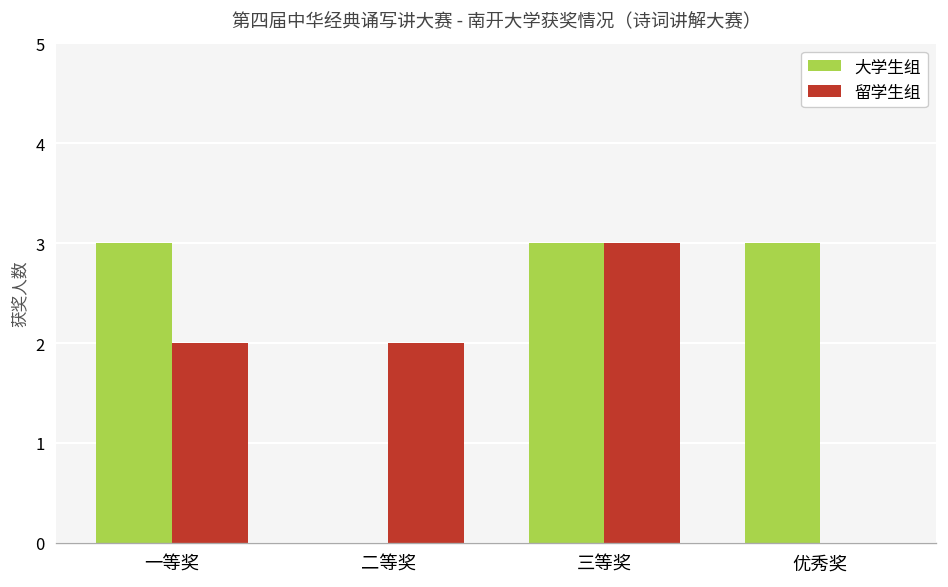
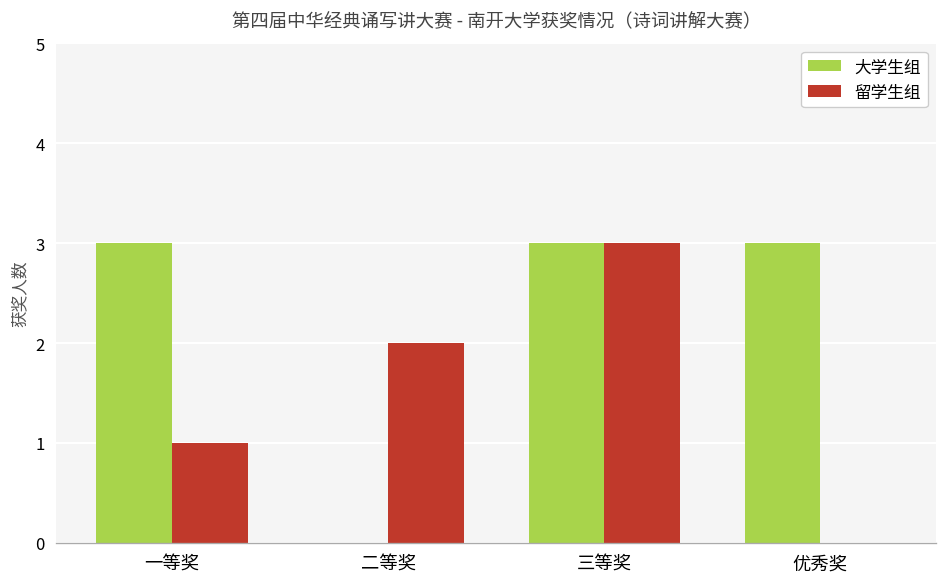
留学生组, 一等奖: 2 -> 1
